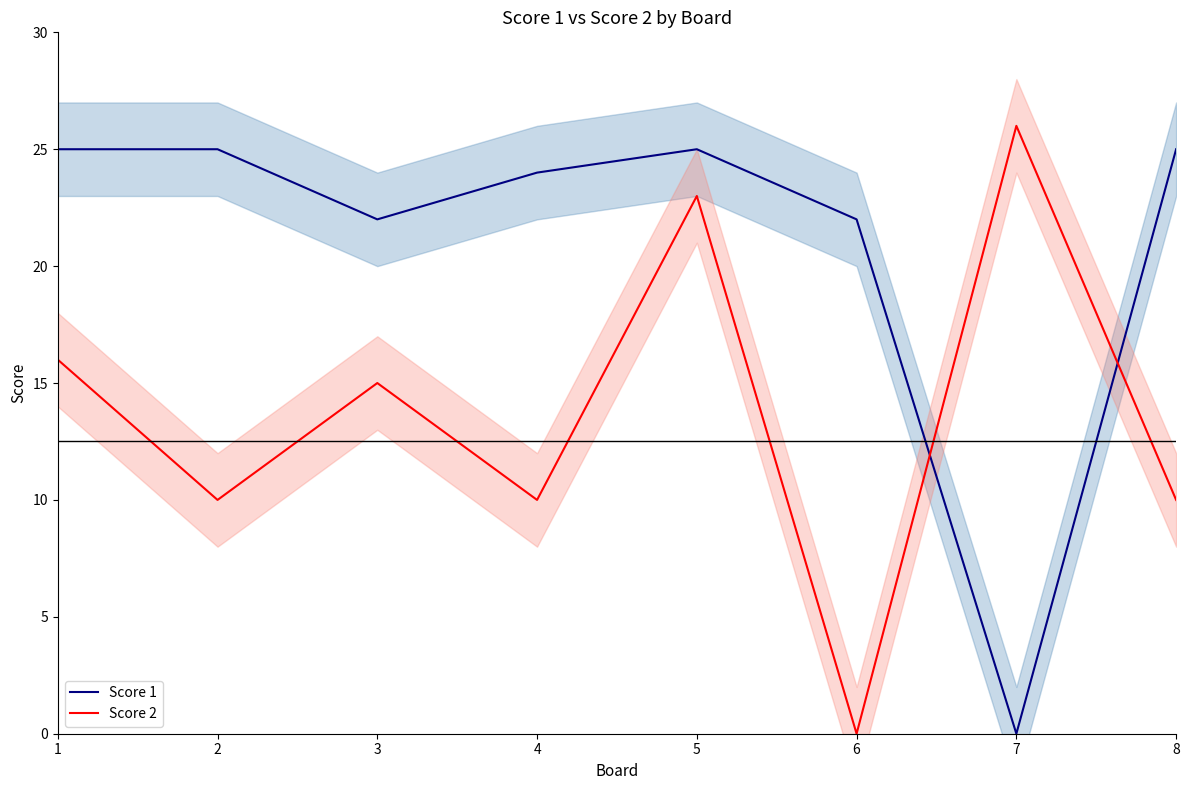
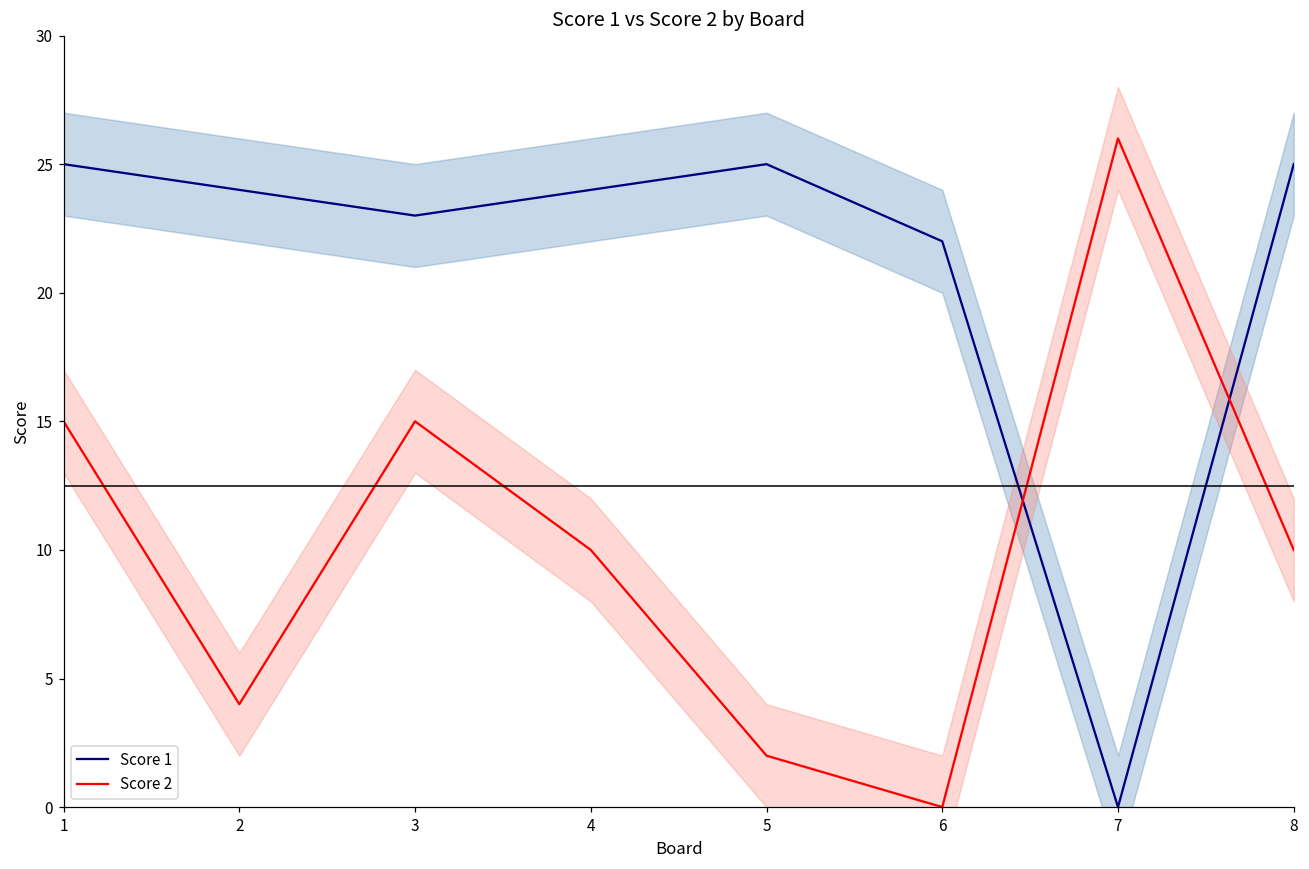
Score 2, 1: 16 -> 15
Score 1, 2: 25 -> 24
Score 2, 2: 10 -> 4
Score 1, 3: 22 -> 23
Score 2, 5: 23 -> 2
